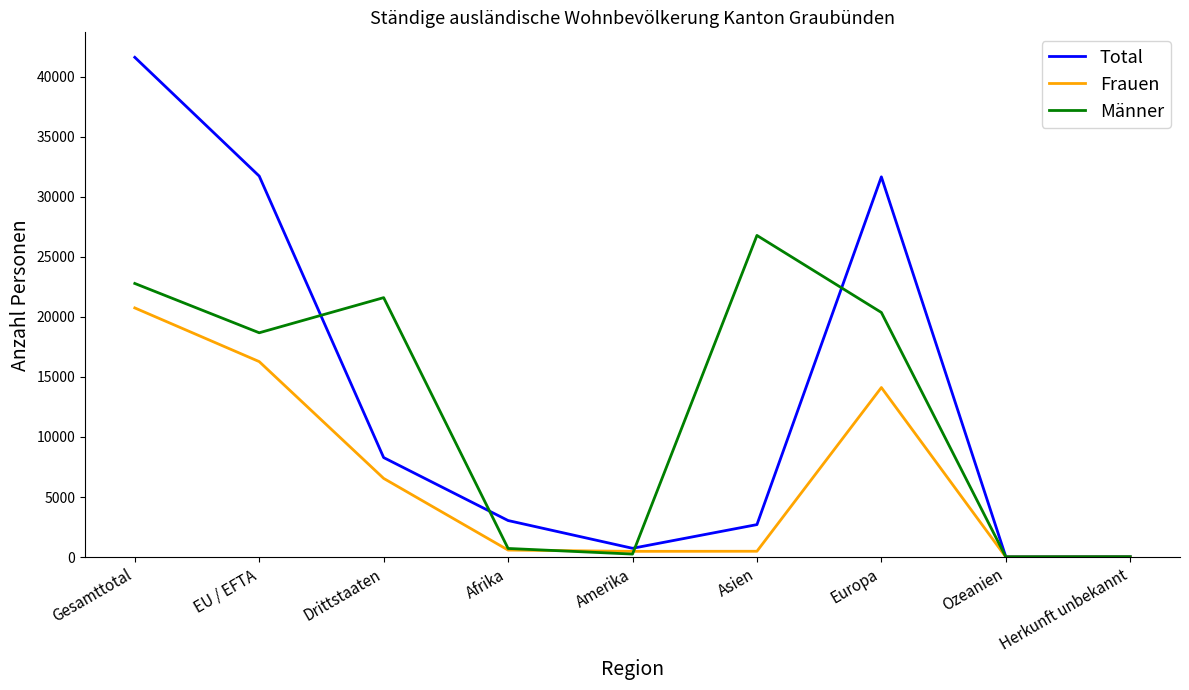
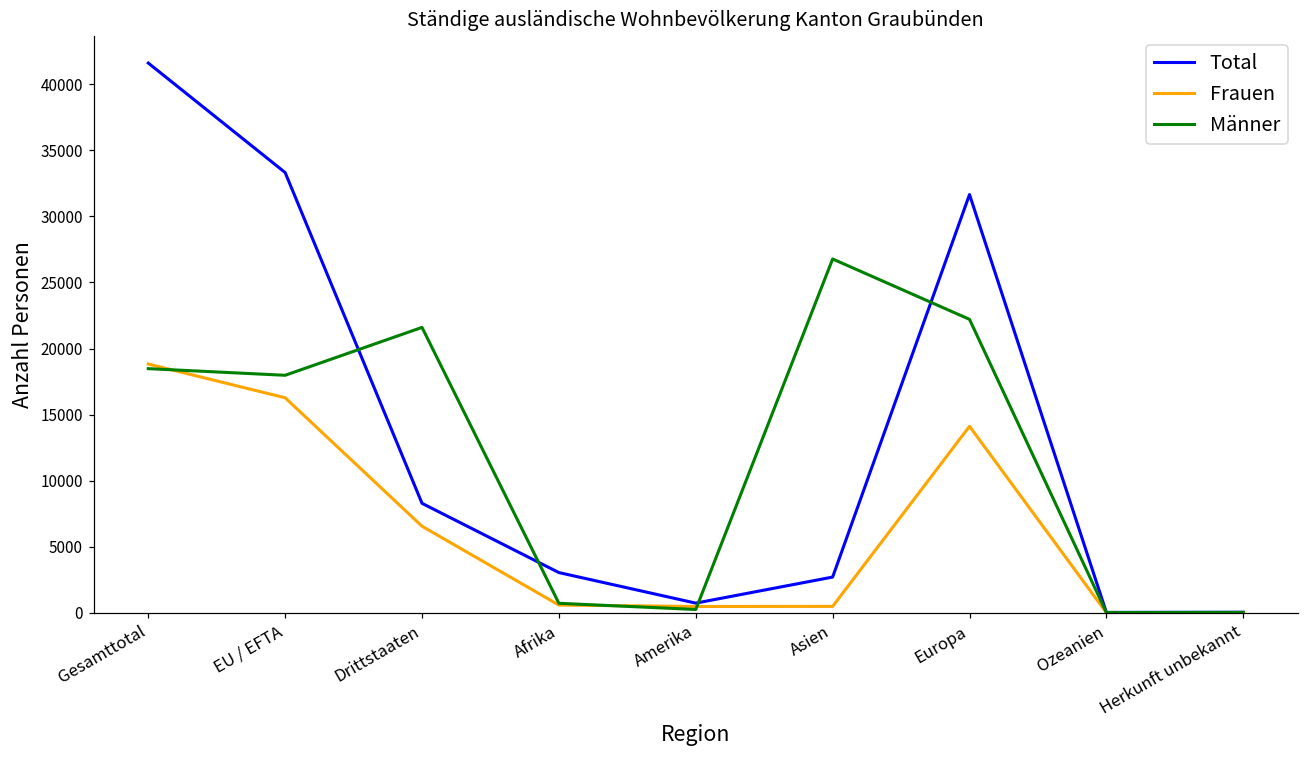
Frauen, Gesamttotal: 20700 -> 18800
Männer, Gesamttotal: 22800 -> 18500
Total, EU / EFTA: 31700 -> 33300
Männer, EU / EFTA: 18700 -> 18000
Männer, Europa: 20400 -> 22200
